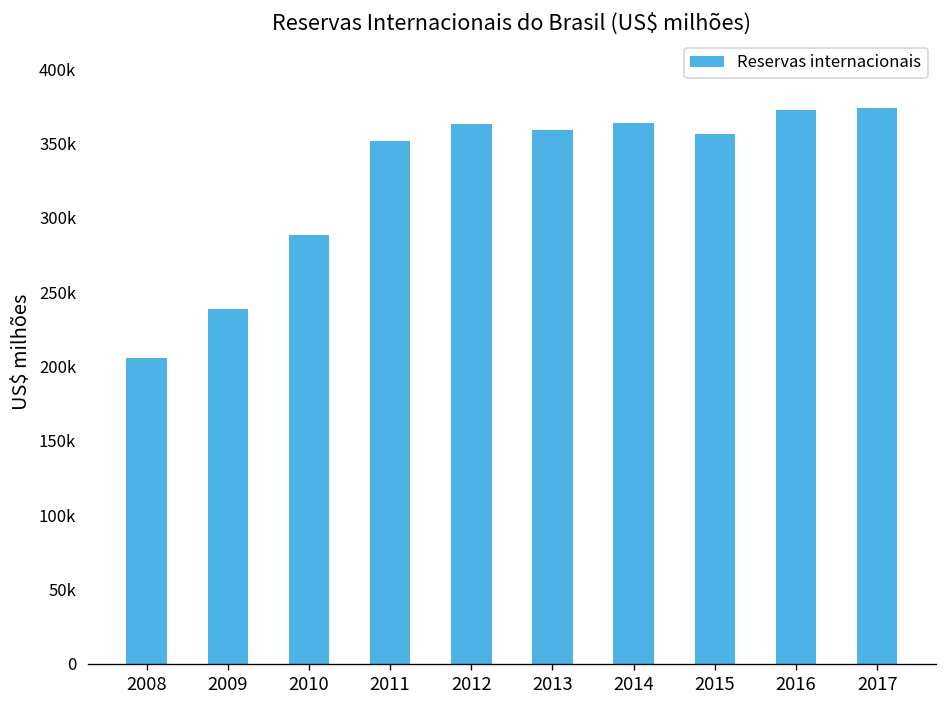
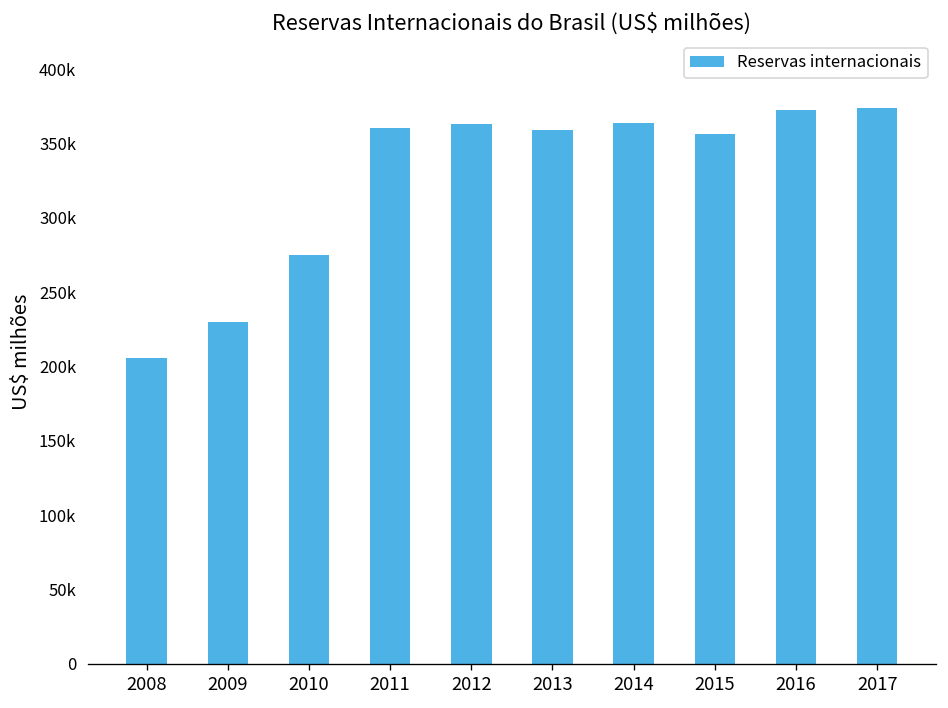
2009: 239000 -> 230000
2010: 289000 -> 275000
2011: 352000 -> 361000
